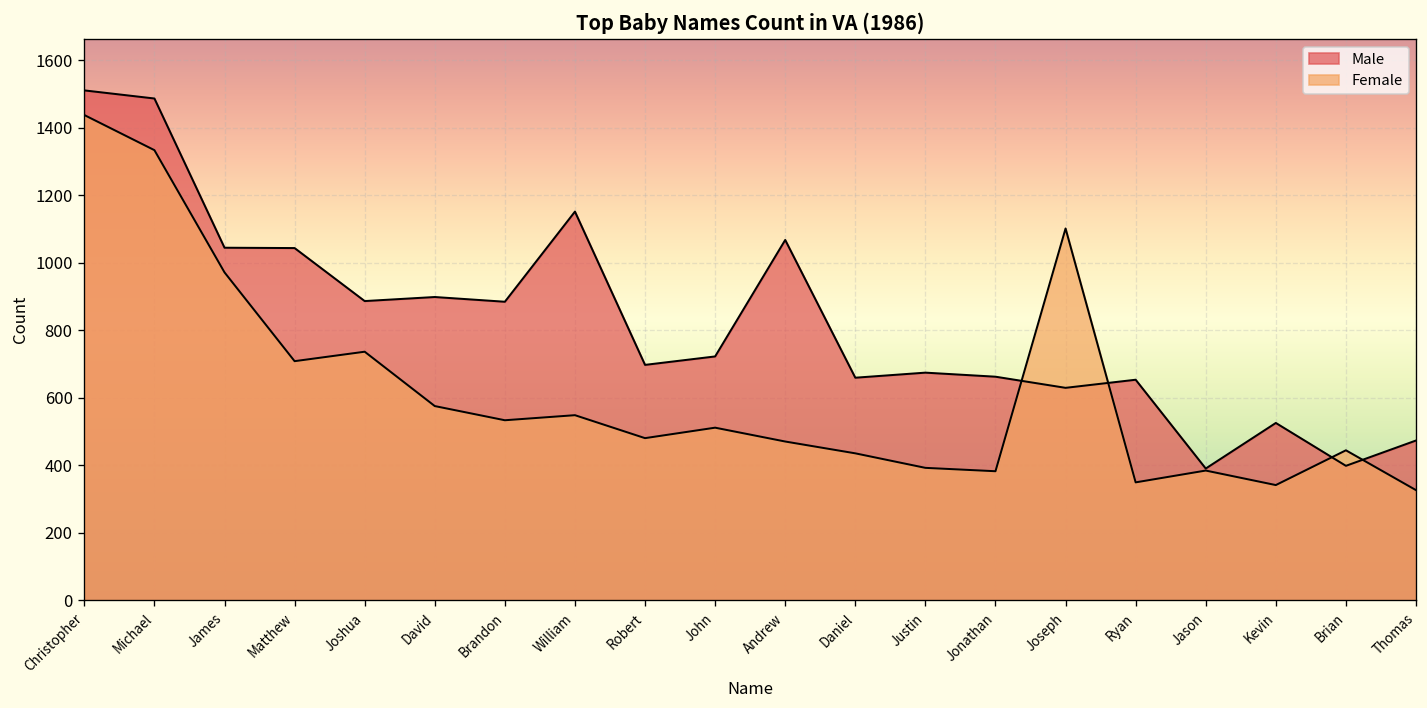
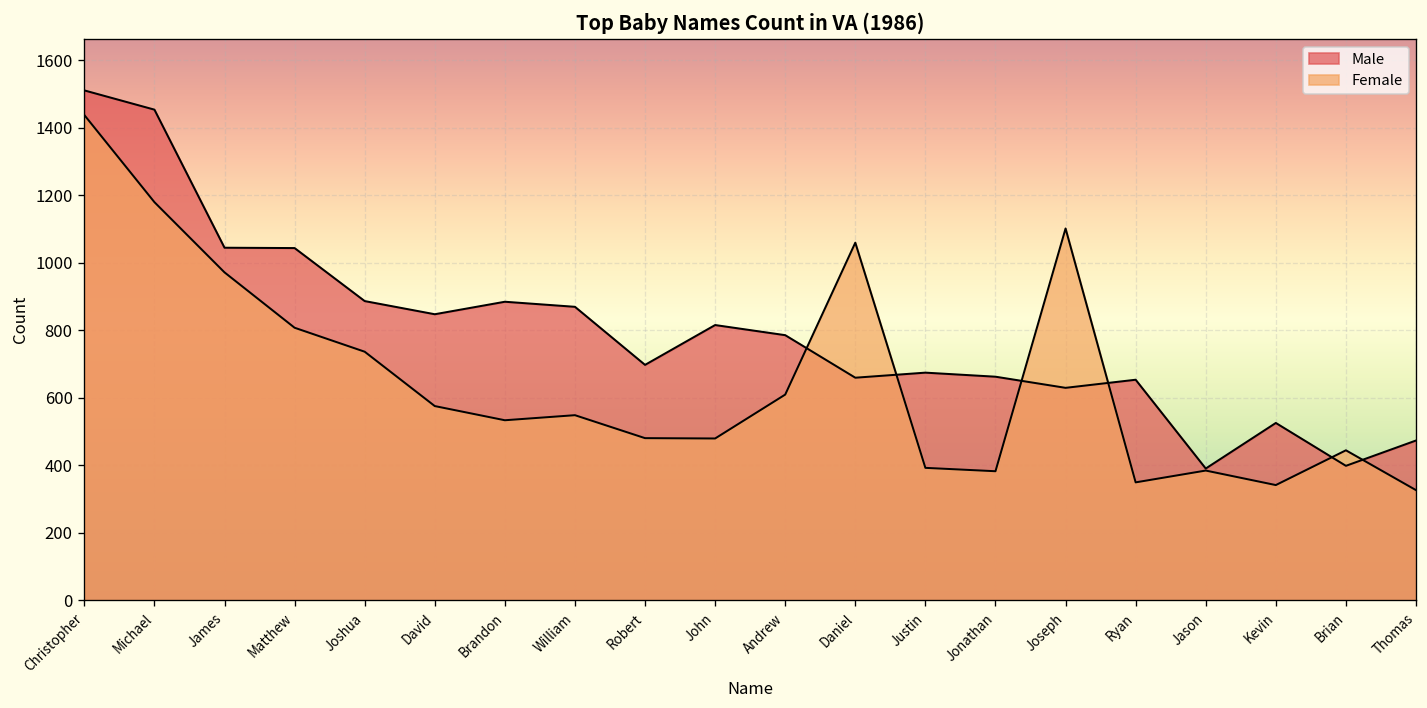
Male, Michael: 1490 -> 1450
Female, Michael: 1330 -> 1180
Female, Matthew: 710 -> 810
Male, David: 900 -> 850
Male, William: 1150 -> 870
Male, John: 720 -> 820
Female, John: 510 -> 480
Male, Andrew: 1070 -> 790
Female, Andrew: 470 -> 610
Female, Daniel: 440 -> 1060
